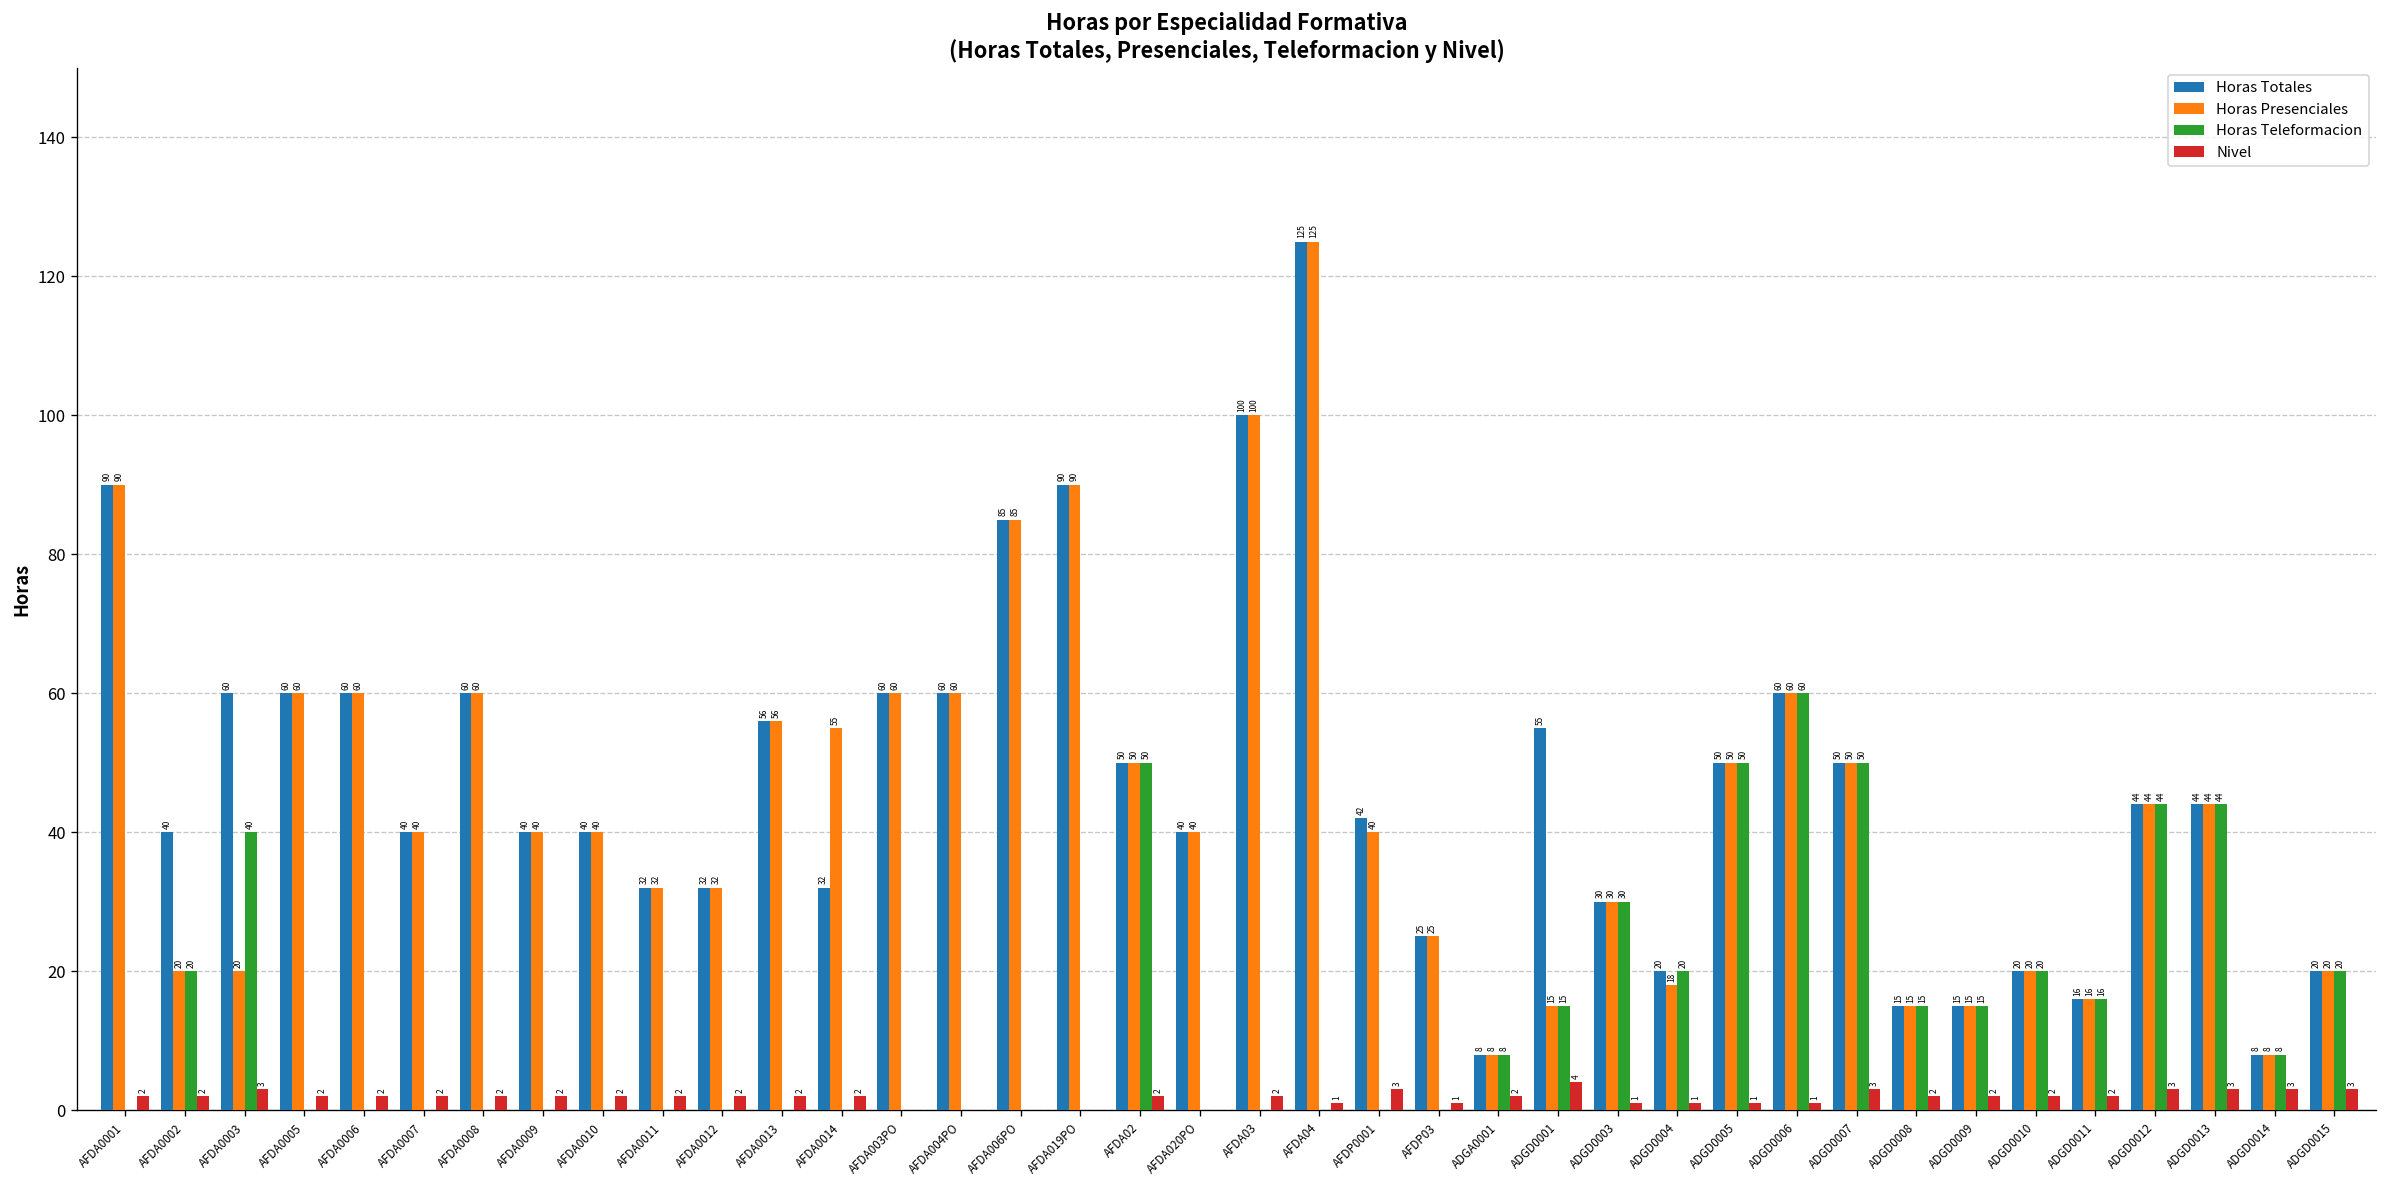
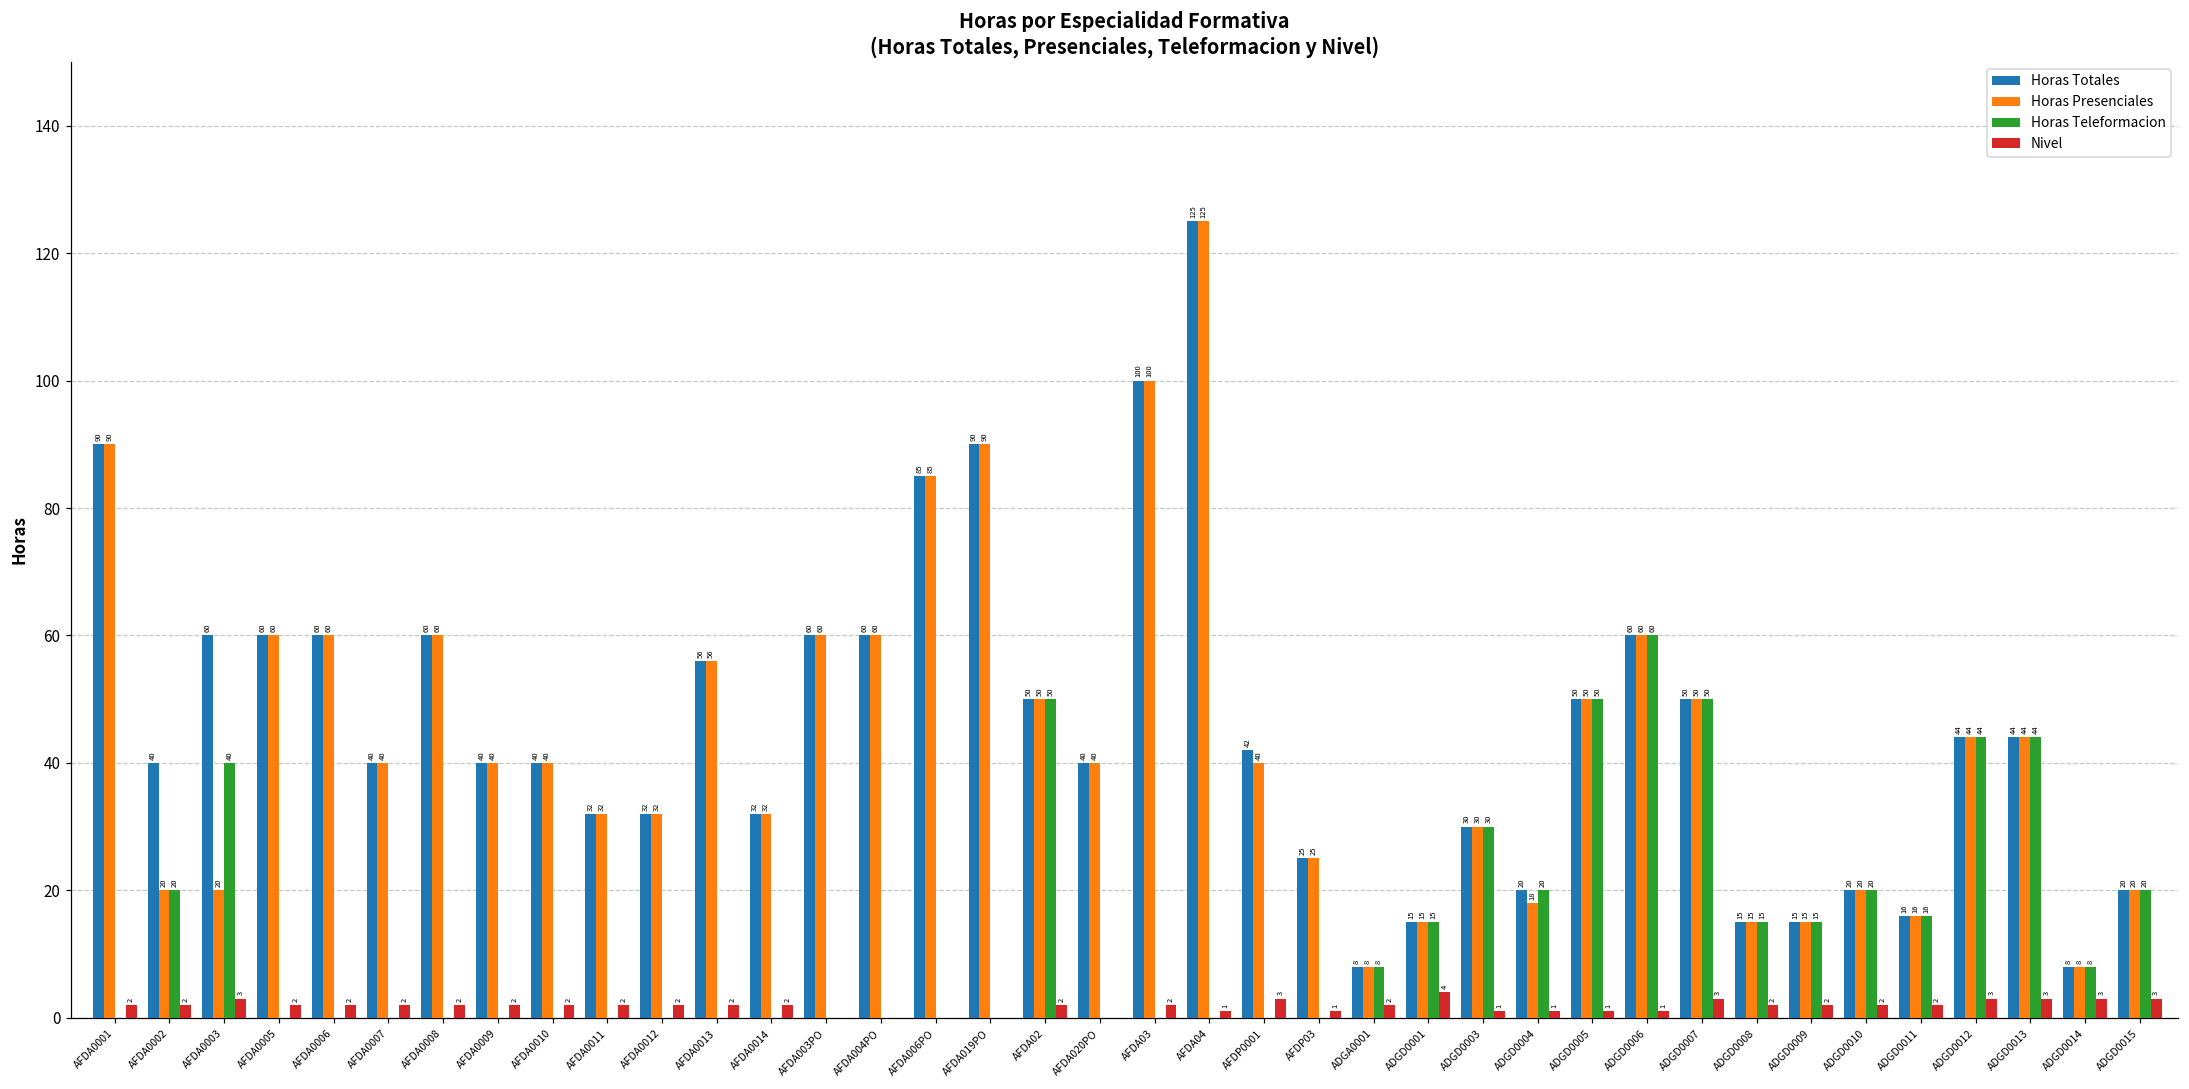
Horas Presenciales, AFDA0014: 55 -> 32
Horas Totales, ADGD0001: 55 -> 15
